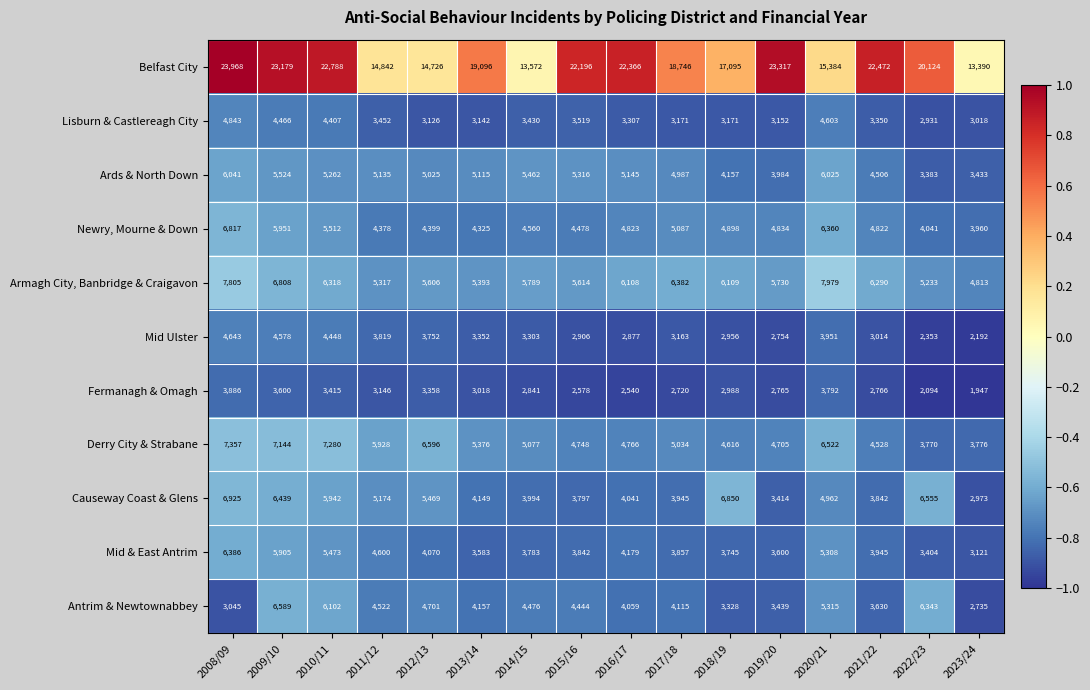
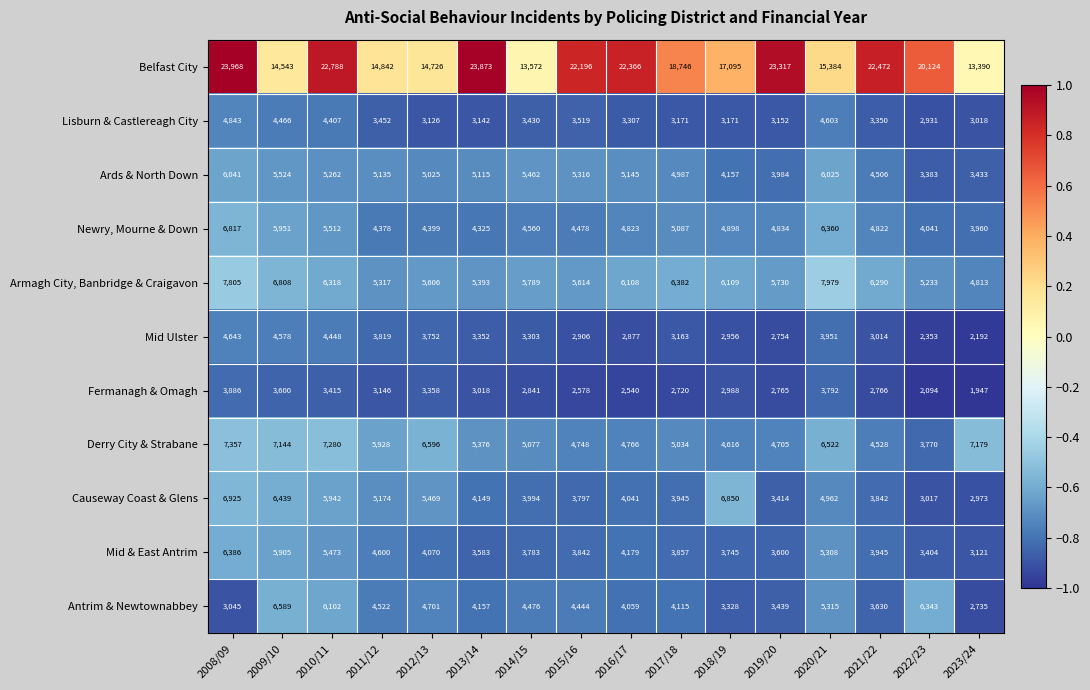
Belfast City, 2009/10: 23,179 -> 14,543
Belfast City, 2013/14: 19,096 -> 23,873
Derry City & Strabane, 2023/24: 3,776 -> 7,179
Causeway Coast & Glens, 2022/23: 6,555 -> 3,017
